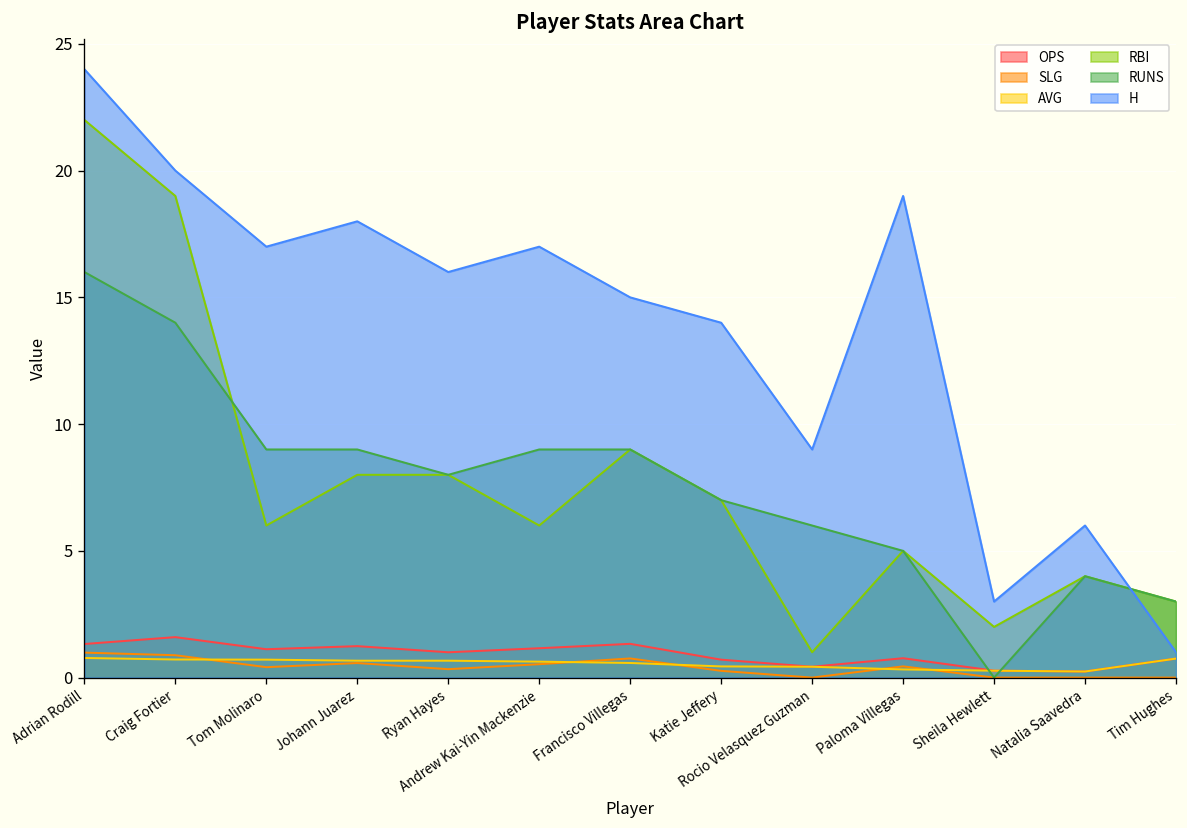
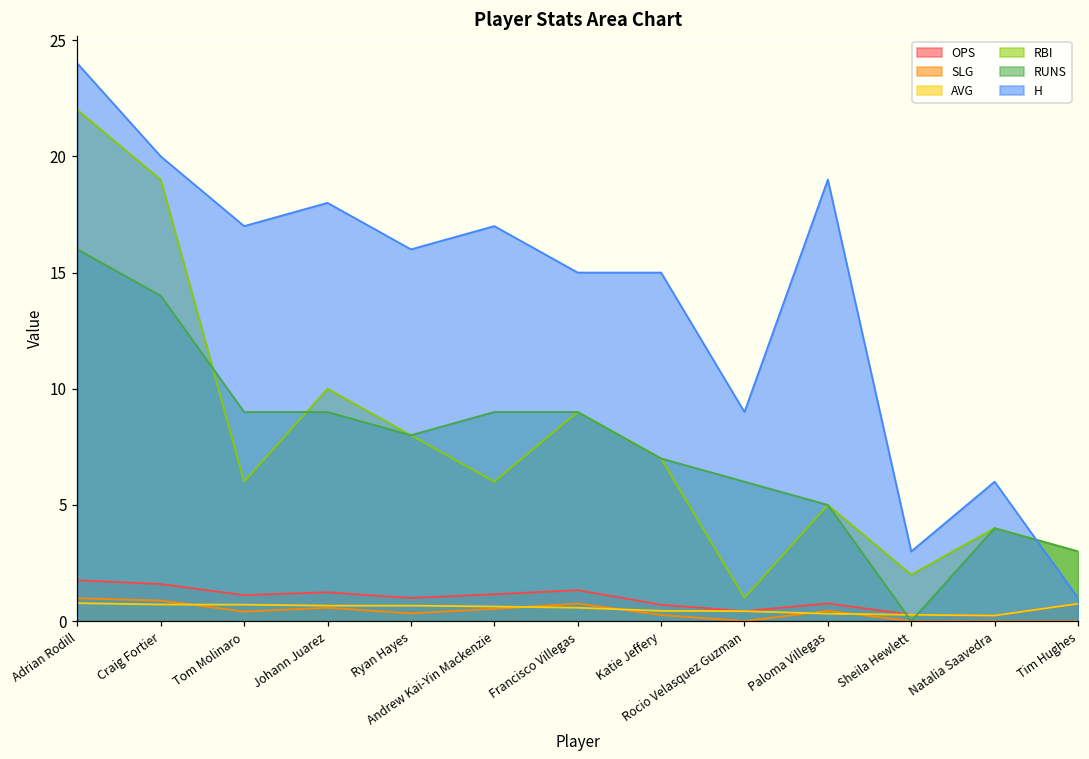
OPS, Adrian Rodill: 1.3 -> 1.8
RBI, Johann Juarez: 8 -> 10
H, Katie Jeffery: 14 -> 15
